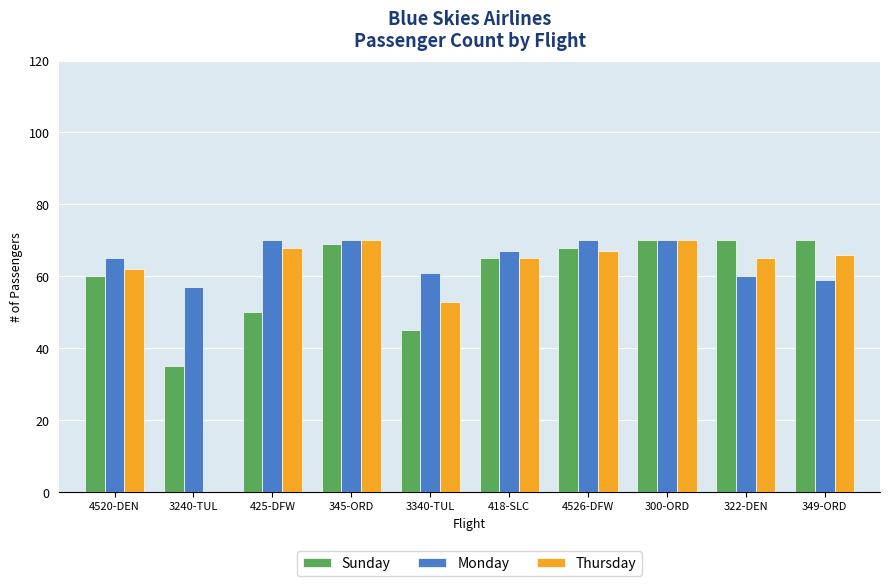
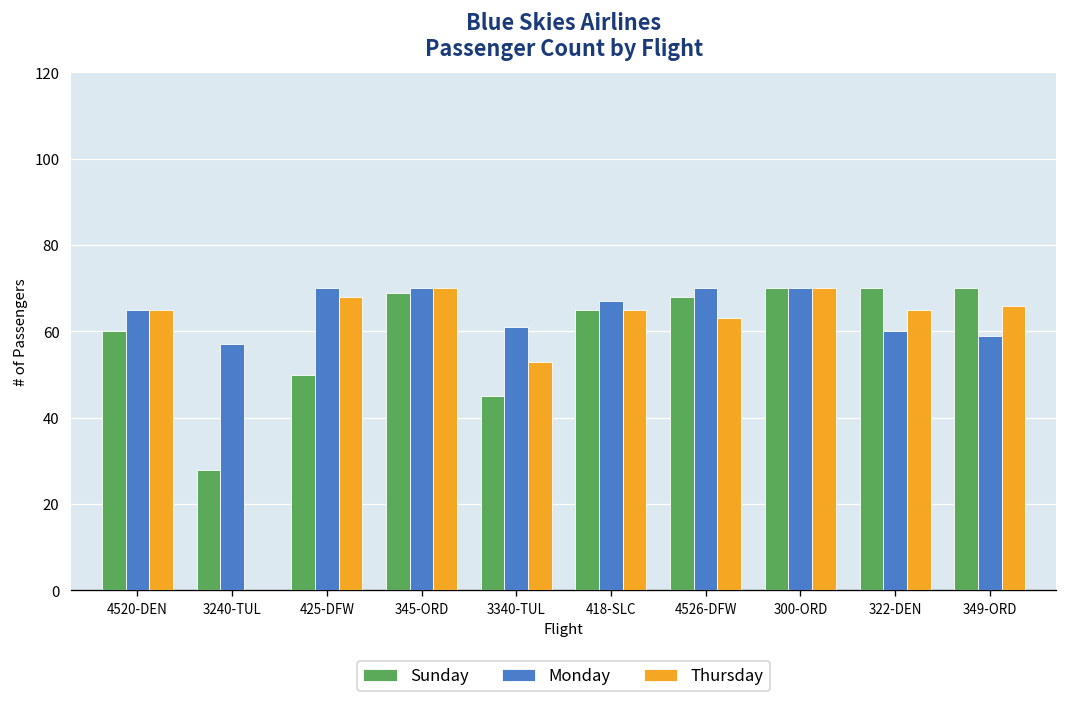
Thursday, 4520-DEN: 62 -> 65
Sunday, 3240-TUL: 35 -> 28
Thursday, 4526-DFW: 67 -> 63
